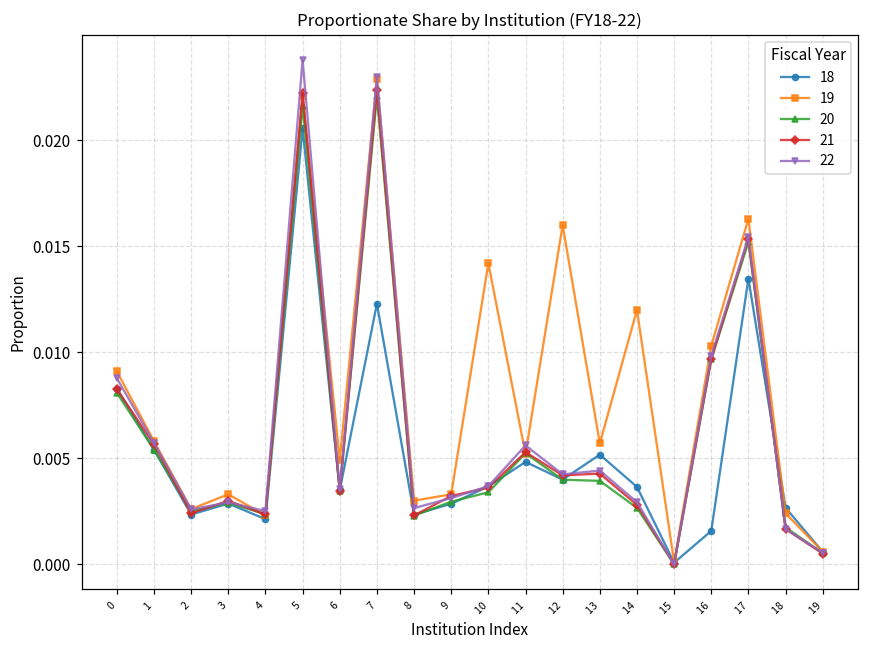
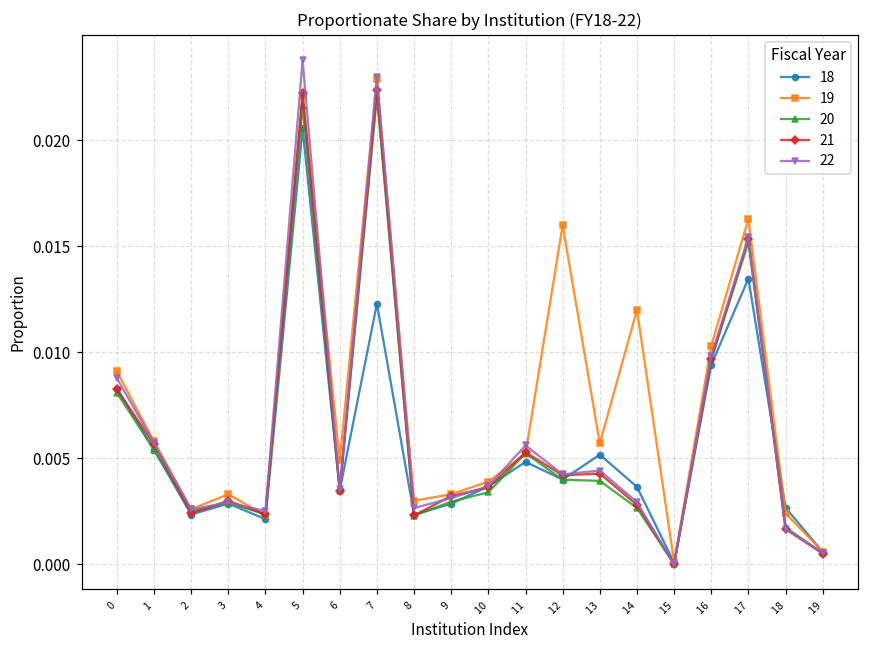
19, 10: 0.0142 -> 0.0039
18, 16: 0.0016 -> 0.0094
